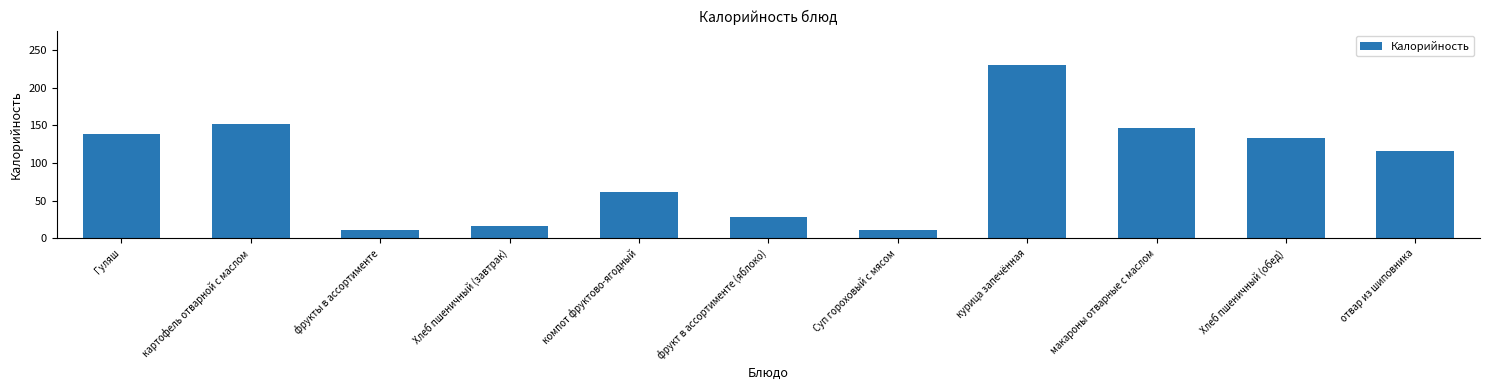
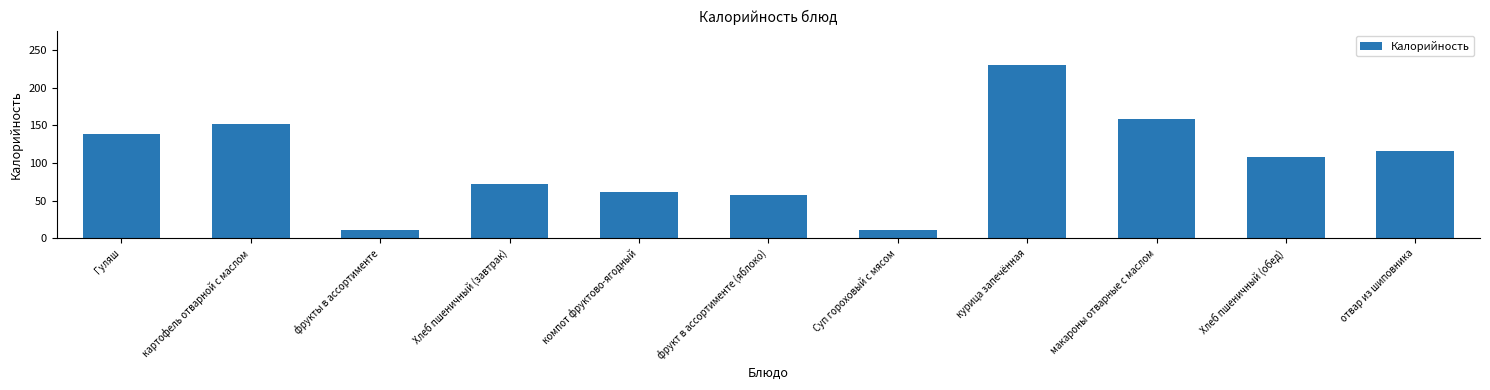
Хлеб пшеничный (завтрак): 20 -> 70
фрукт в ассортименте (яблоко): 30 -> 60
макароны отварные с маслом: 150 -> 160
Хлеб пшеничный (обед): 130 -> 110
